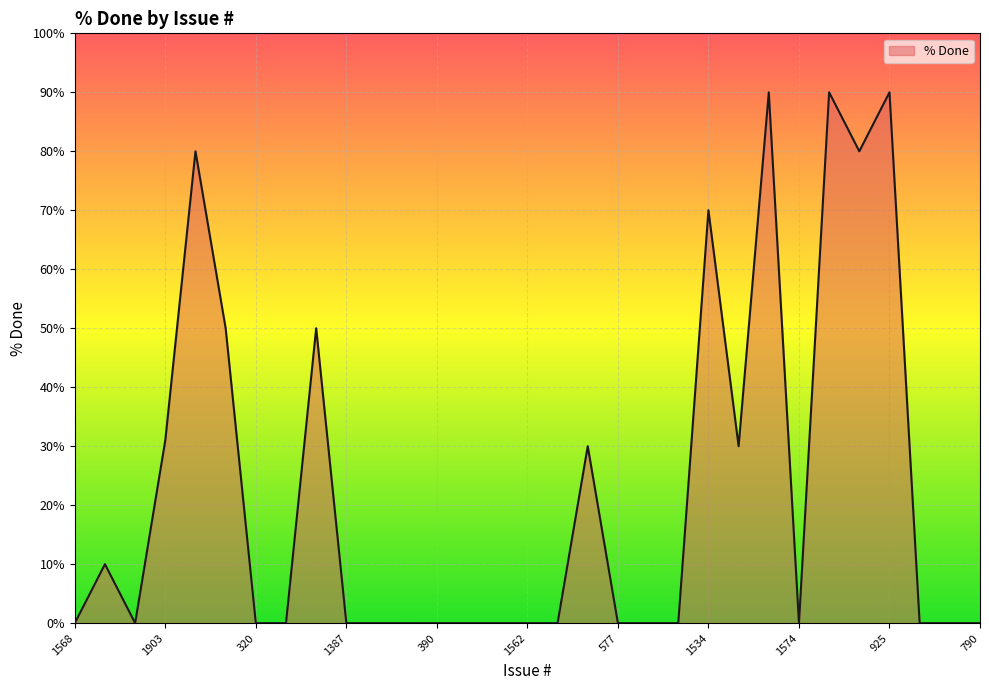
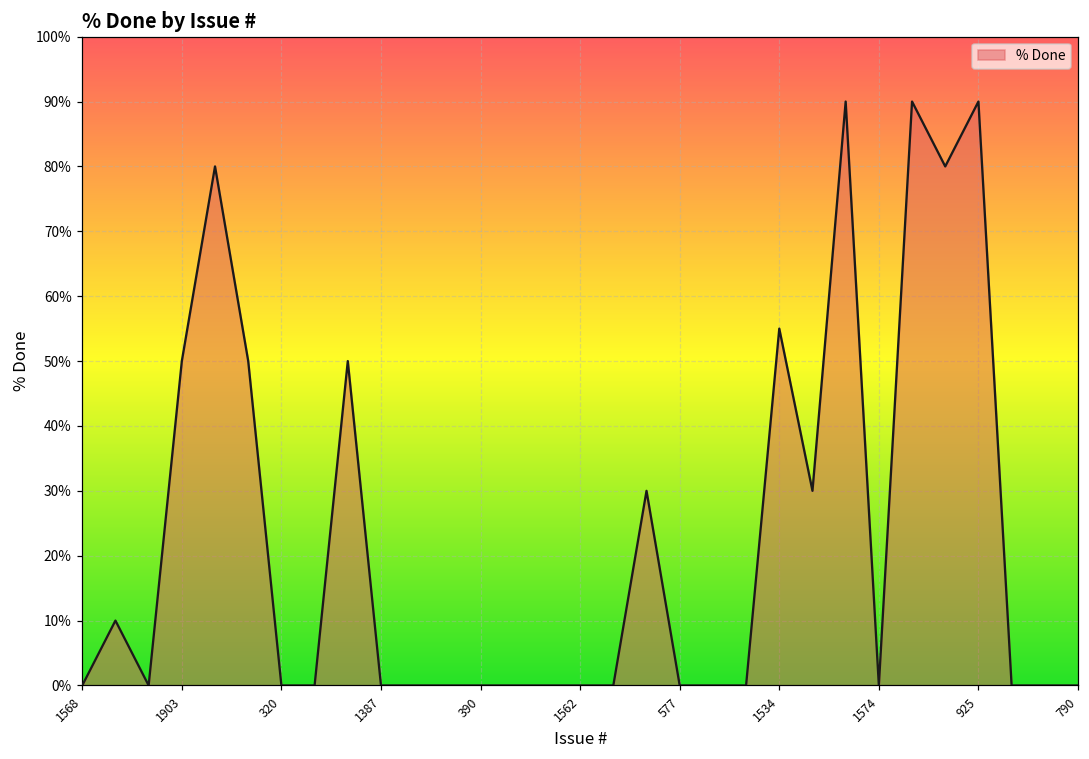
1903: 31% -> 50%
1534: 70% -> 55%
